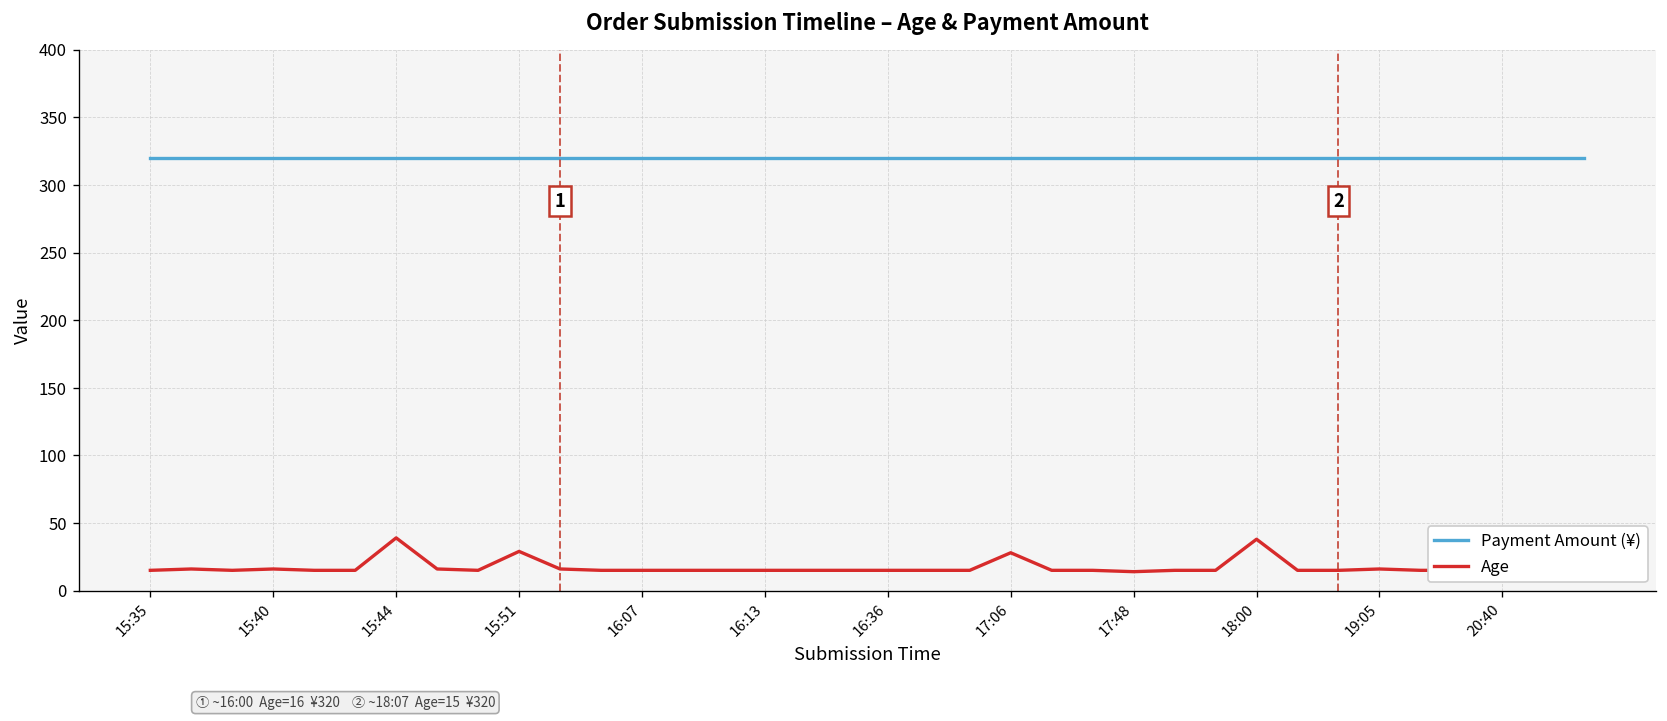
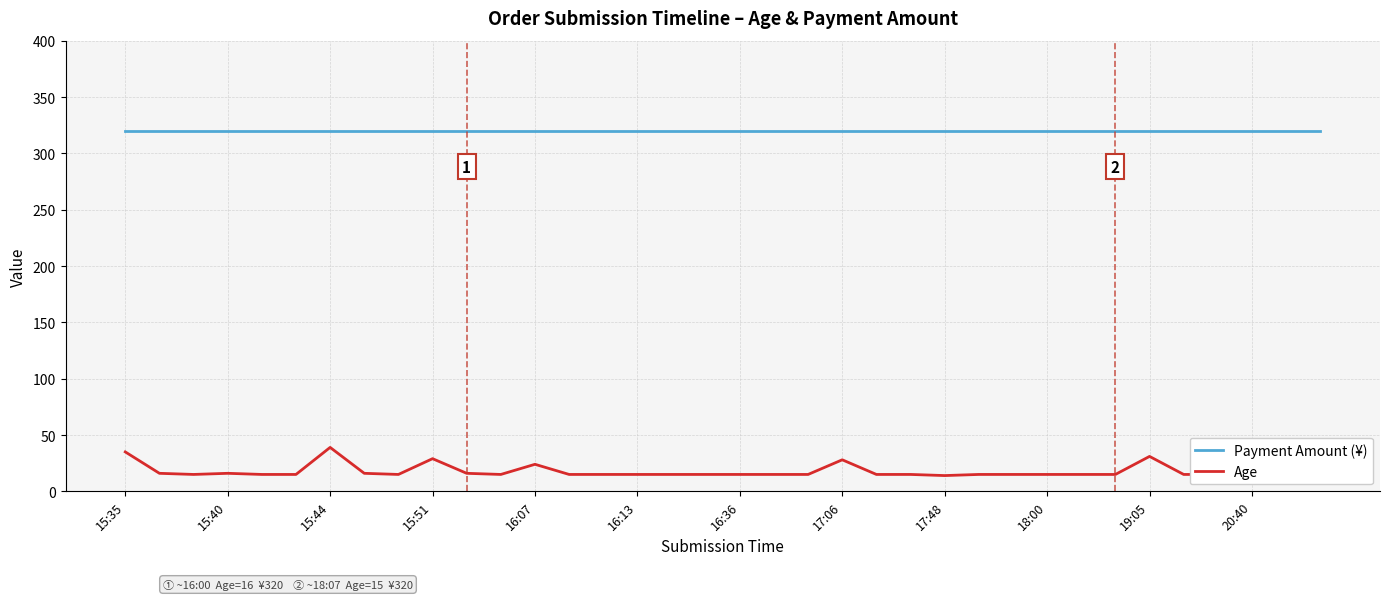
Age, 15:35: 15 -> 35
Age, 16:07: 15 -> 24
Age, 18:00: 38 -> 15
Age, 19:05: 16 -> 31
